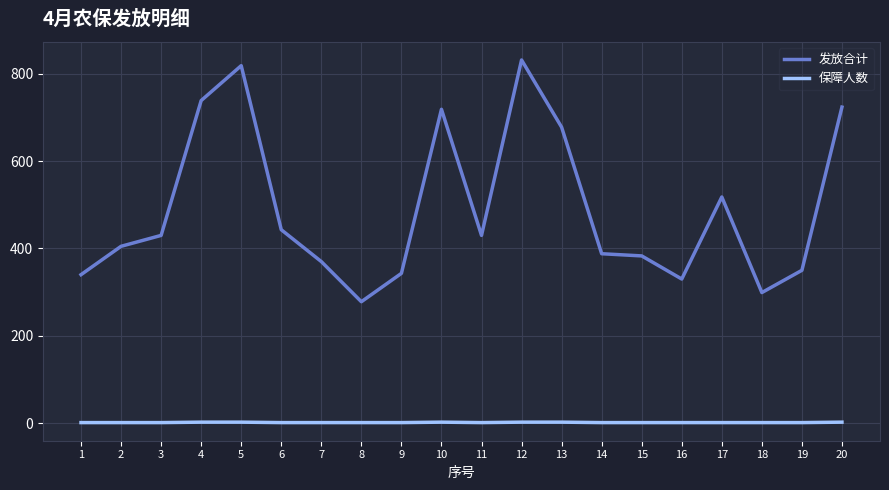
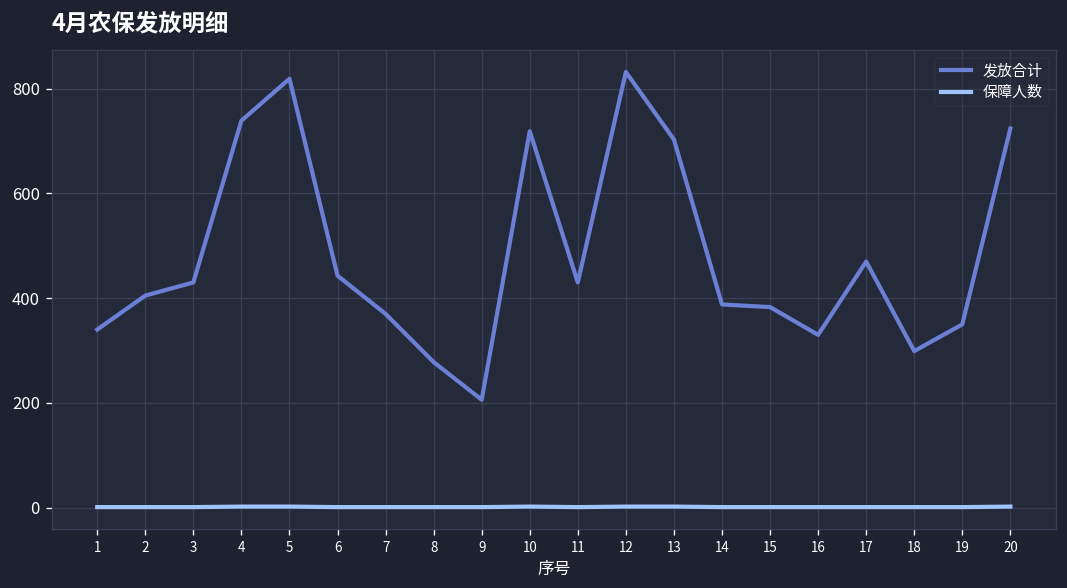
发放合计, 9: 340 -> 210
发放合计, 13: 680 -> 700
发放合计, 17: 520 -> 470
